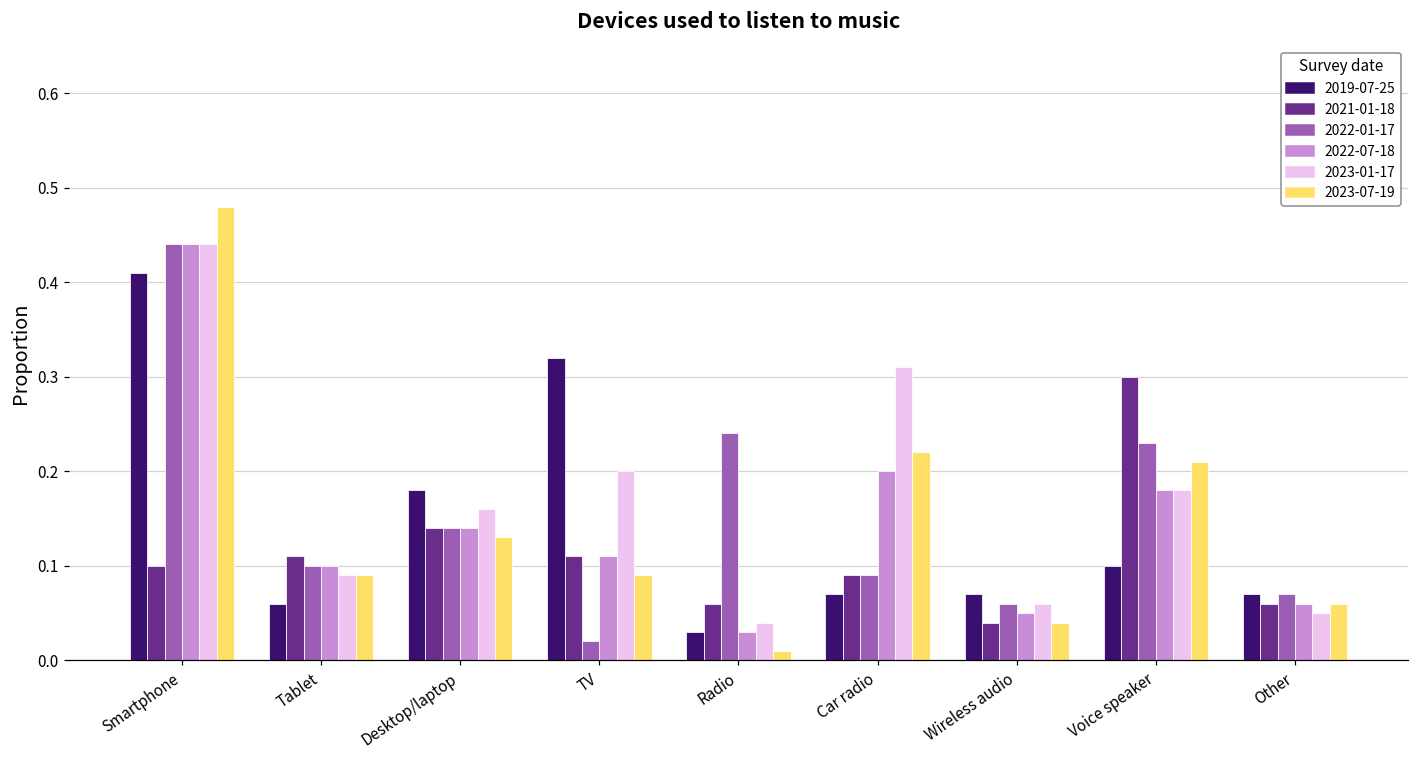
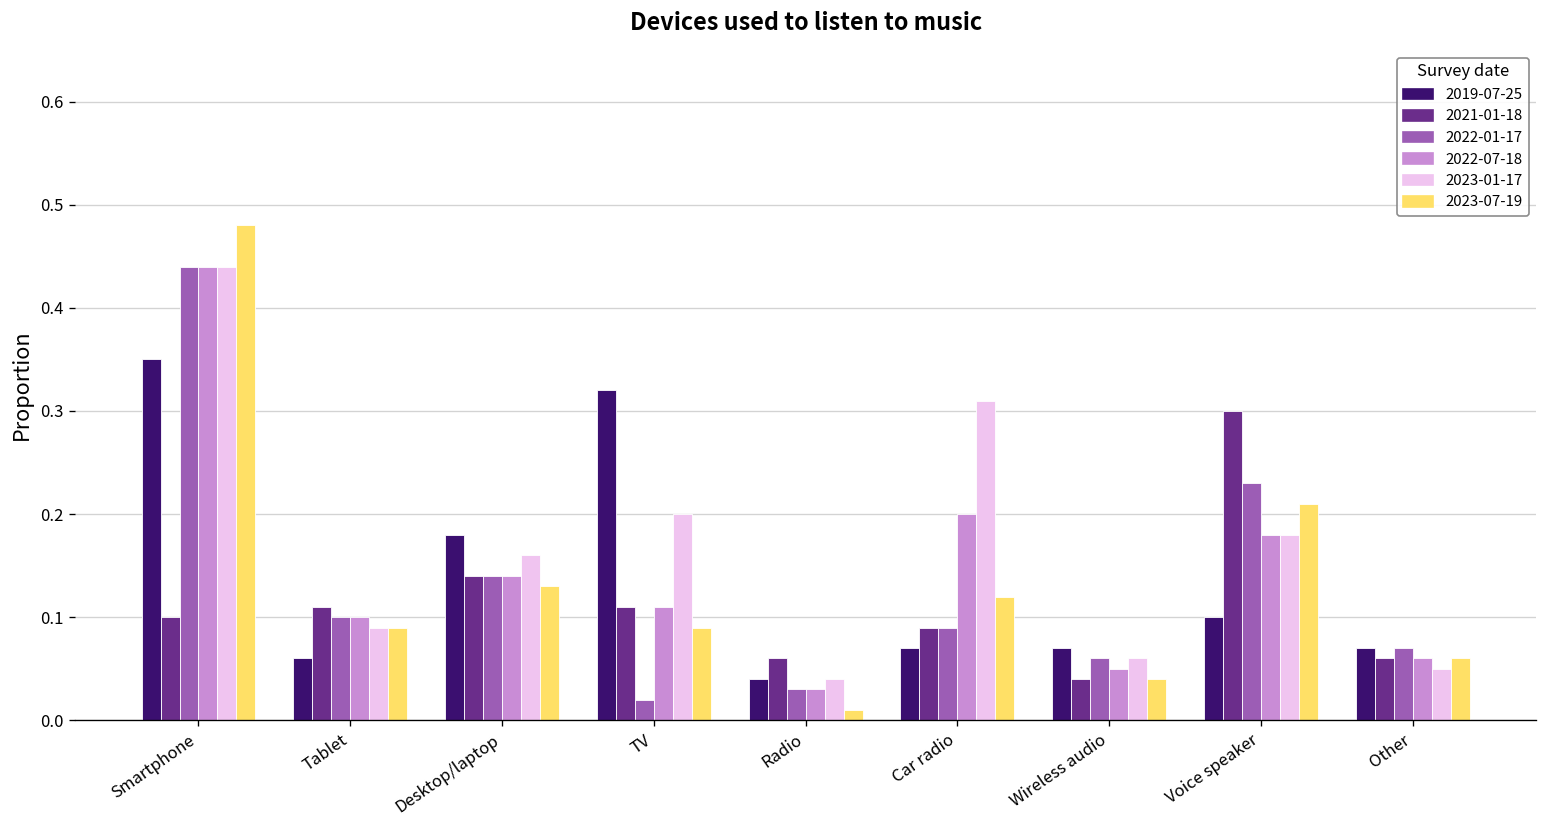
2019-07-25, Smartphone: 0.41 -> 0.35
2019-07-25, Radio: 0.03 -> 0.04
2022-01-17, Radio: 0.24 -> 0.03
2023-07-19, Car radio: 0.22 -> 0.12
